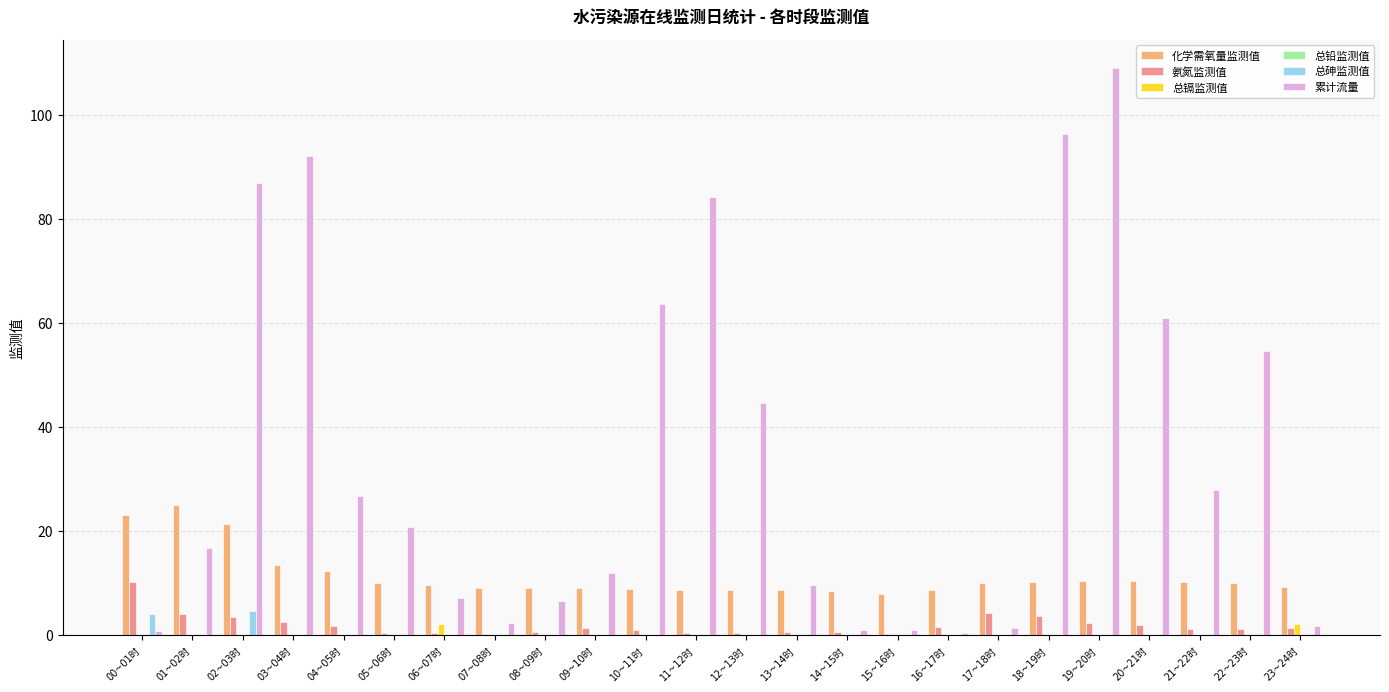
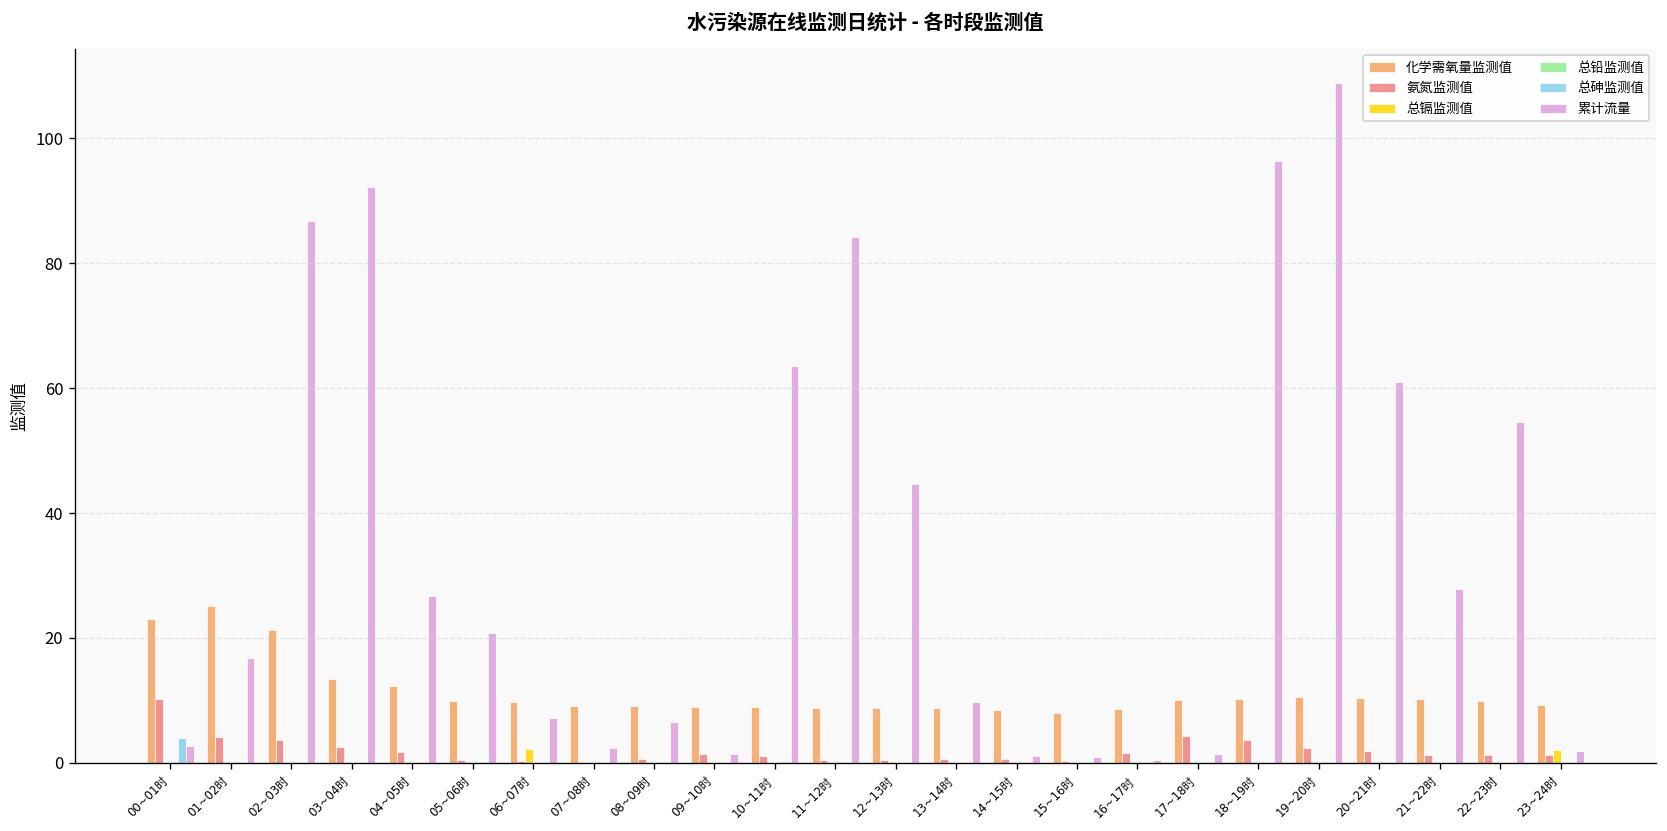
累计流量, 00~01时: 1 -> 3
总砷监测值, 02~03时: 5 -> 0
累计流量, 09~10时: 12 -> 1
